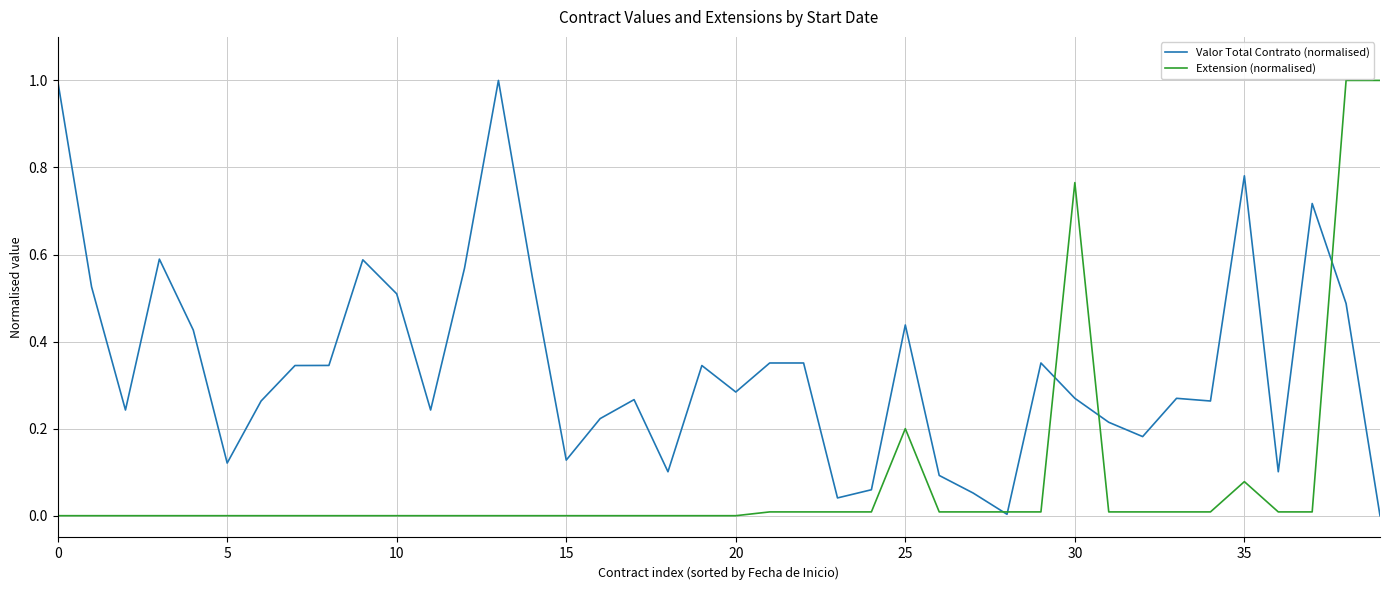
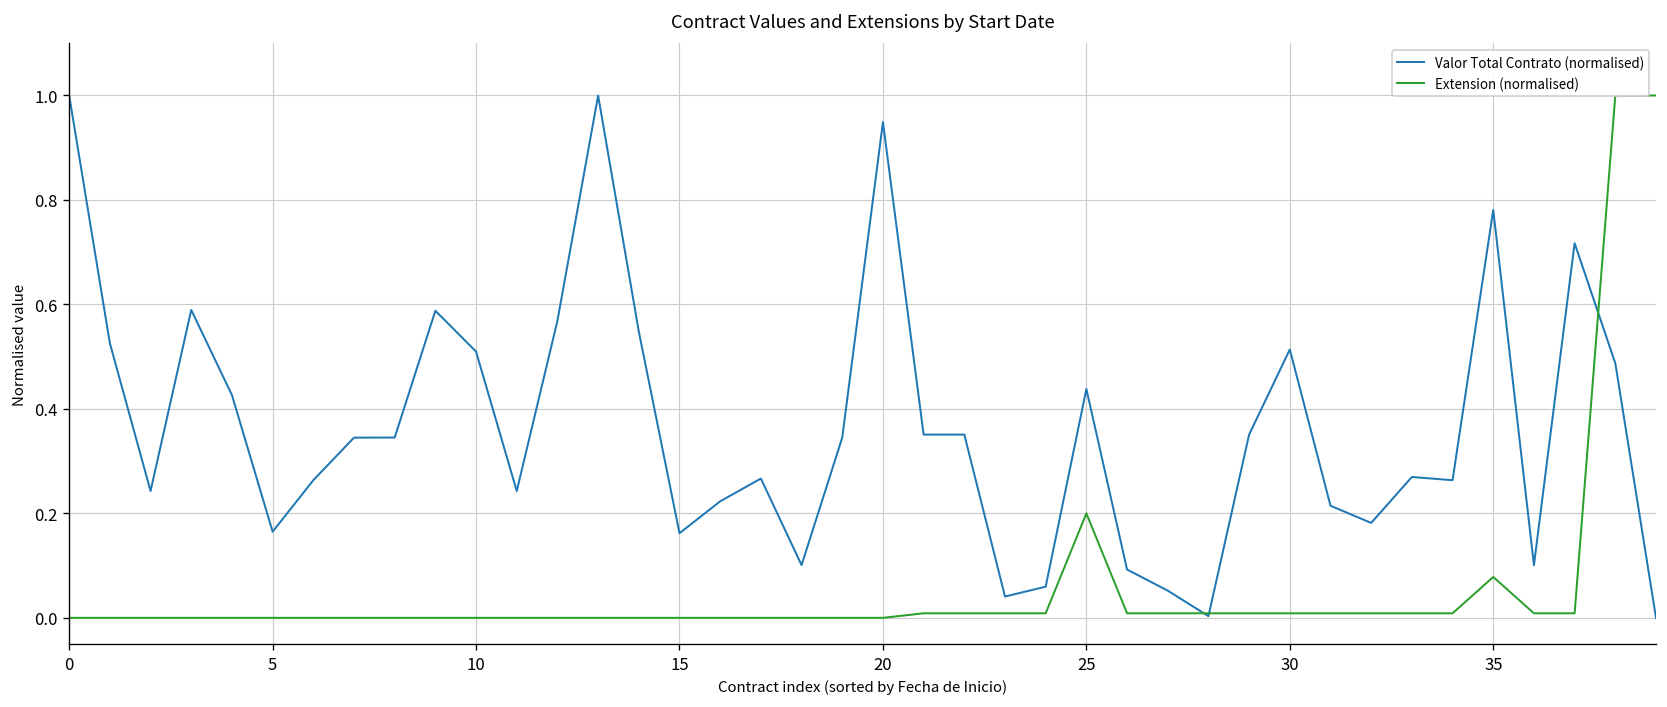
Valor Total Contrato (normalised), 5: 0.12 -> 0.16
Valor Total Contrato (normalised), 15: 0.13 -> 0.16
Valor Total Contrato (normalised), 20: 0.28 -> 0.95
Valor Total Contrato (normalised), 30: 0.27 -> 0.51
Extension (normalised), 30: 0.77 -> 0.01
